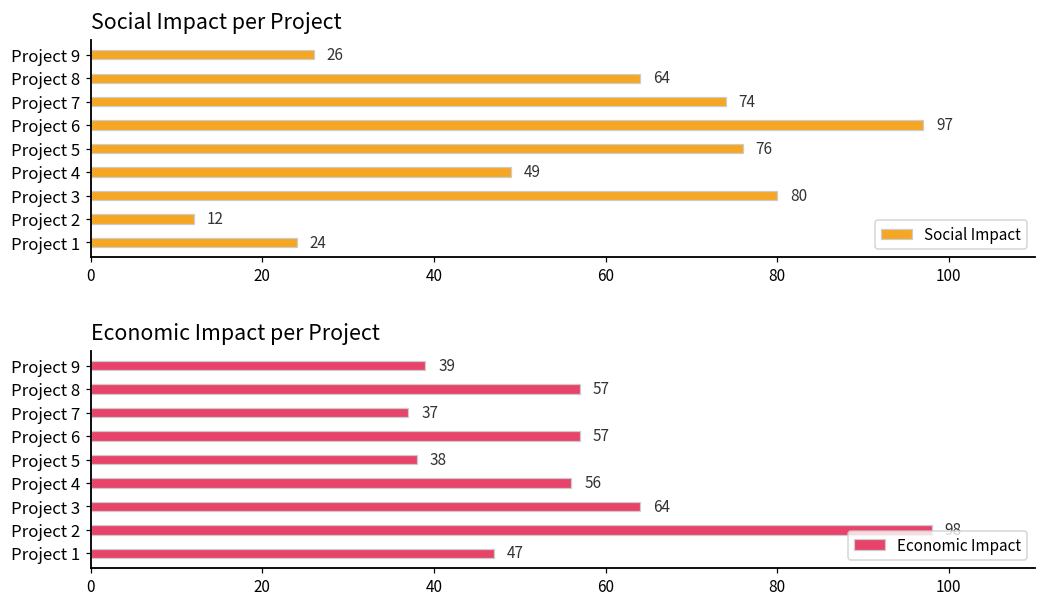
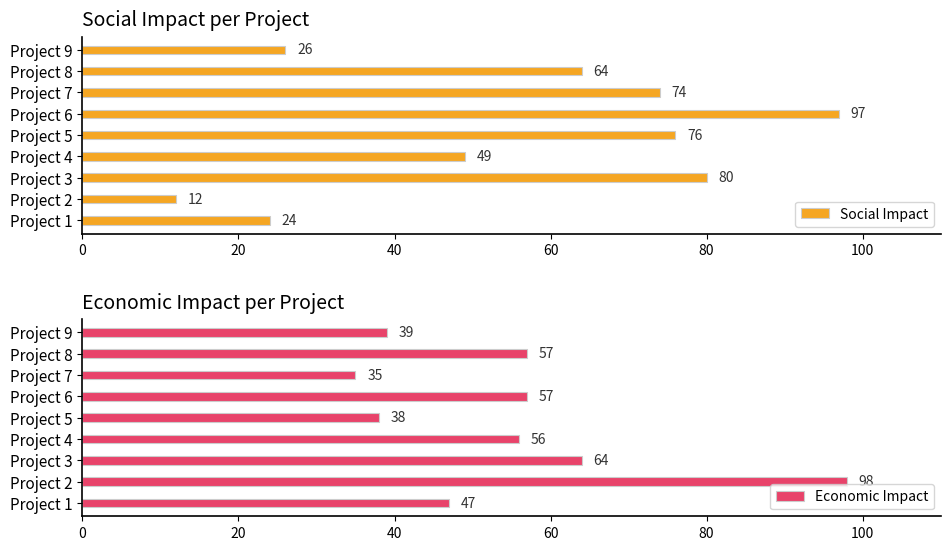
Economic Impact per Project, Project 7: 37 -> 35
